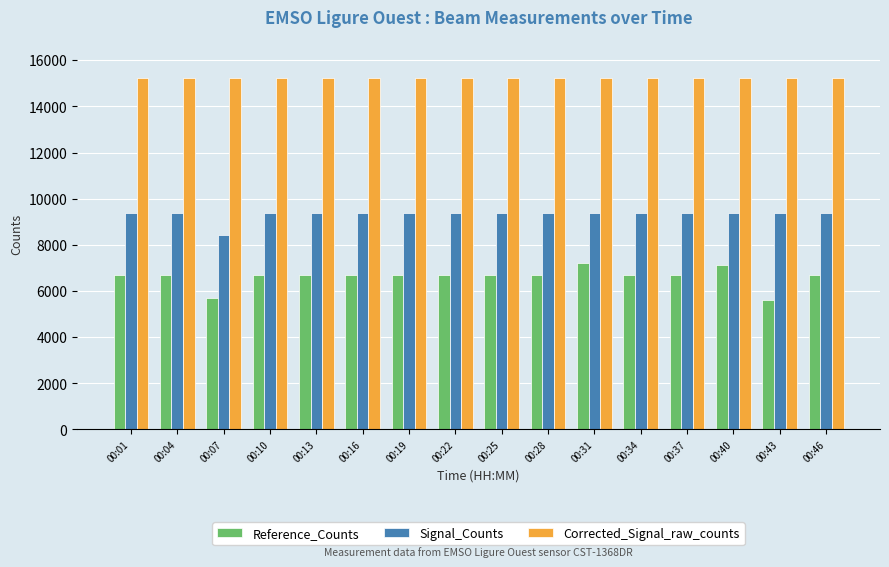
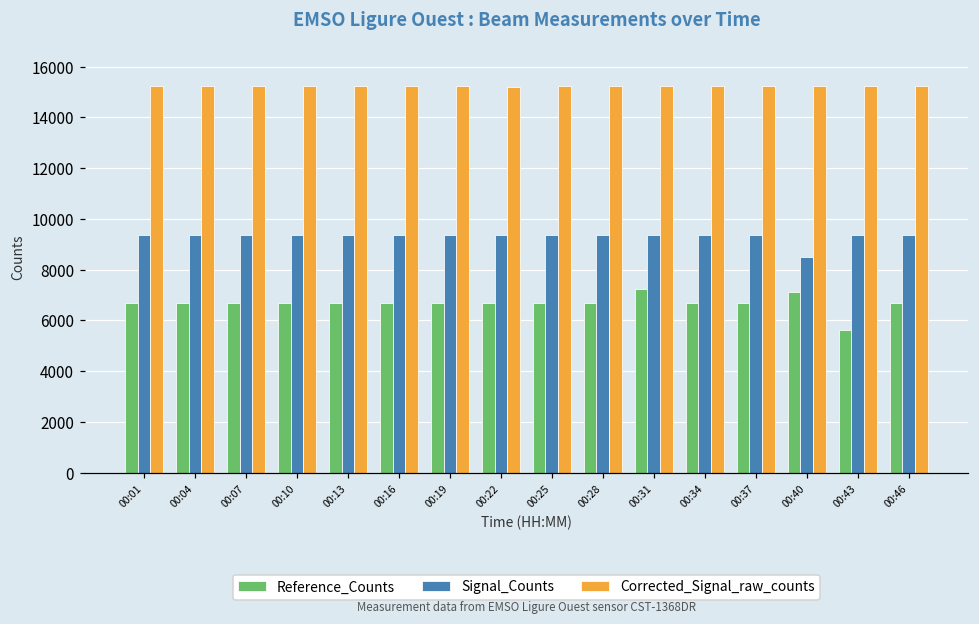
Reference_Counts, 00:07: 5700 -> 6700
Signal_Counts, 00:07: 8400 -> 9400
Signal_Counts, 00:40: 9400 -> 8500
